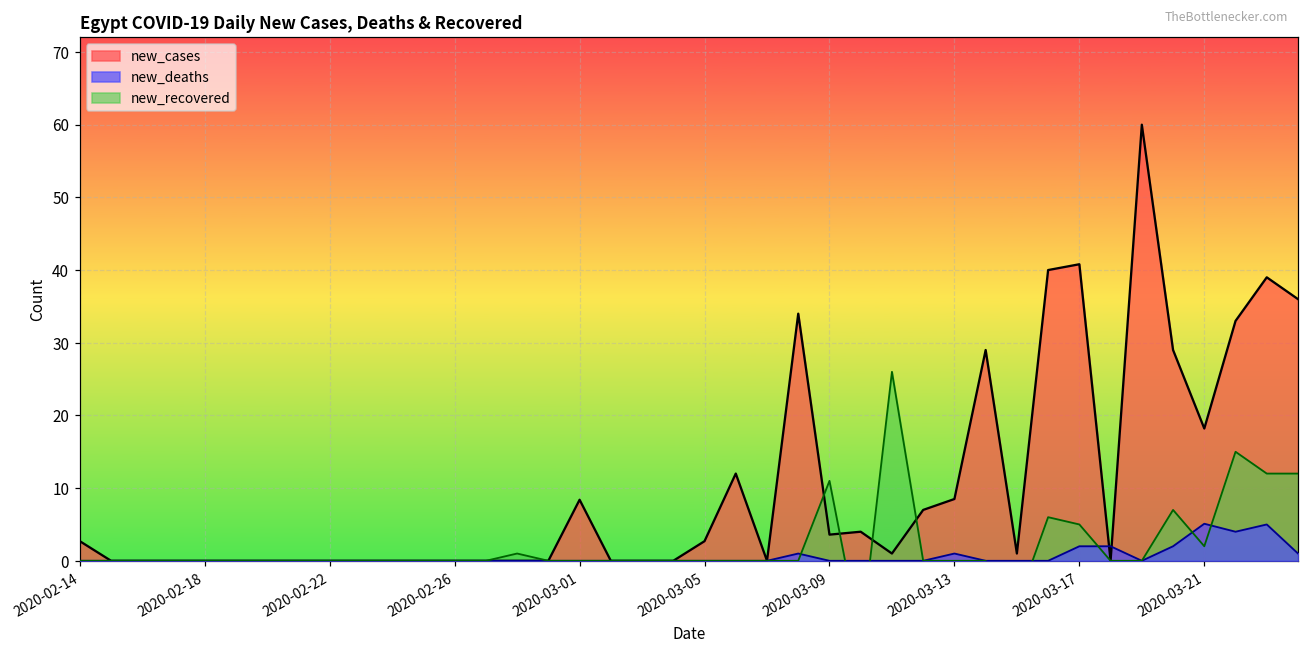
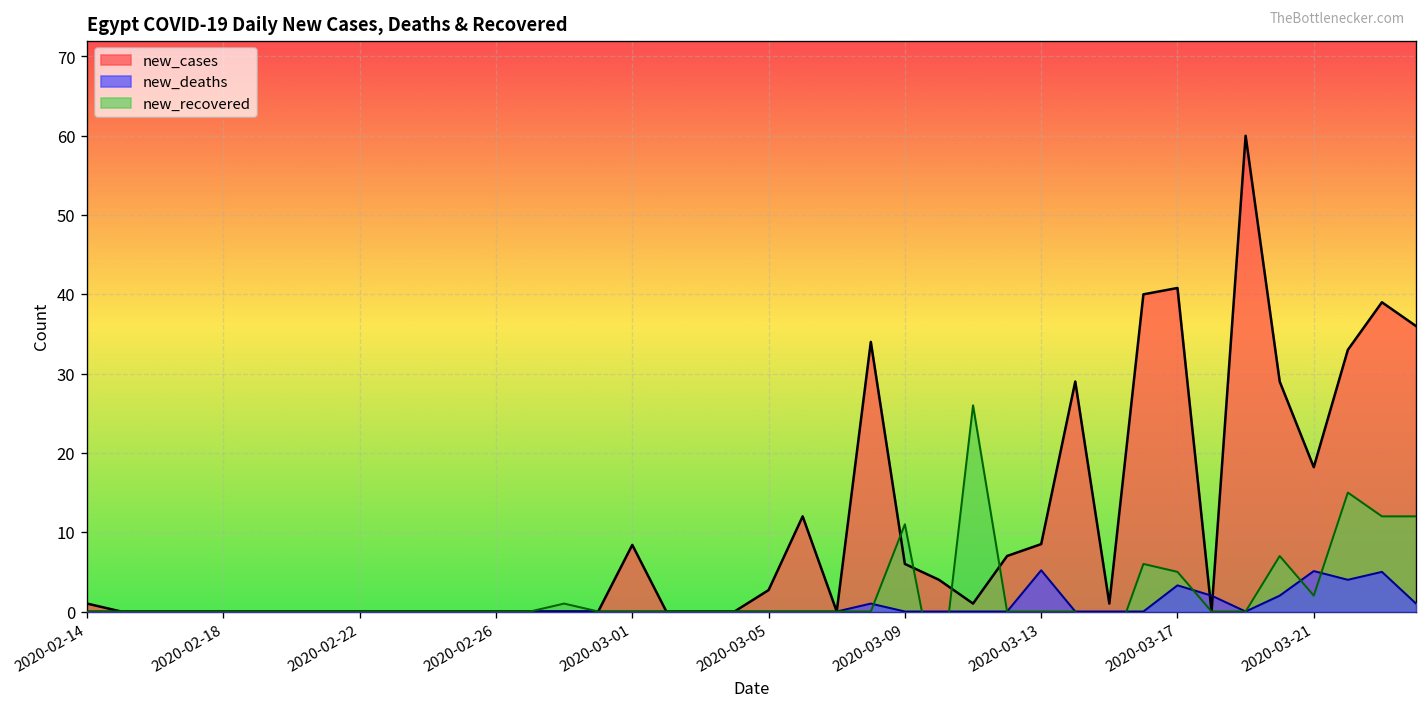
new_cases, 2020-02-14: 3 -> 1
new_cases, 2020-03-09: 4 -> 6
new_deaths, 2020-03-13: 1 -> 5
new_deaths, 2020-03-17: 2 -> 3
